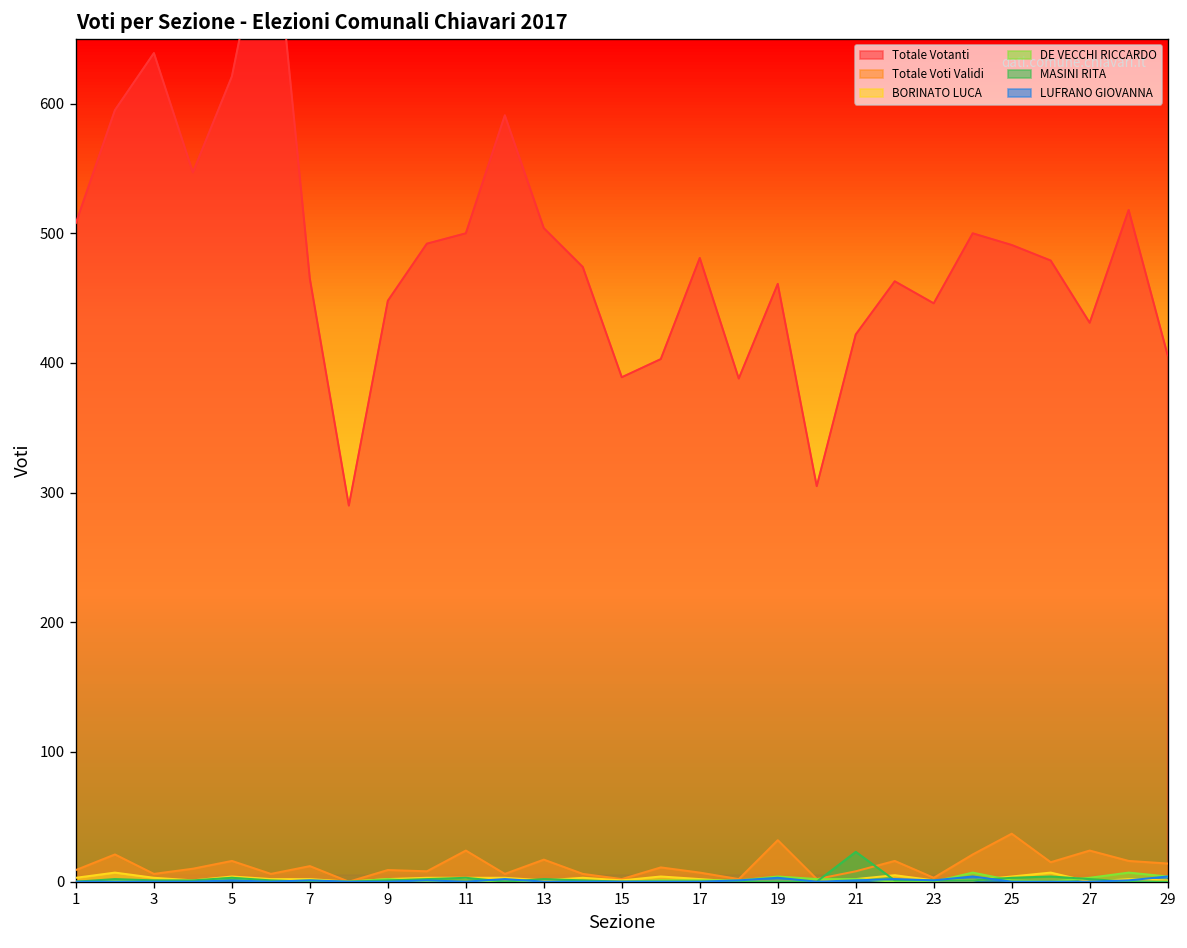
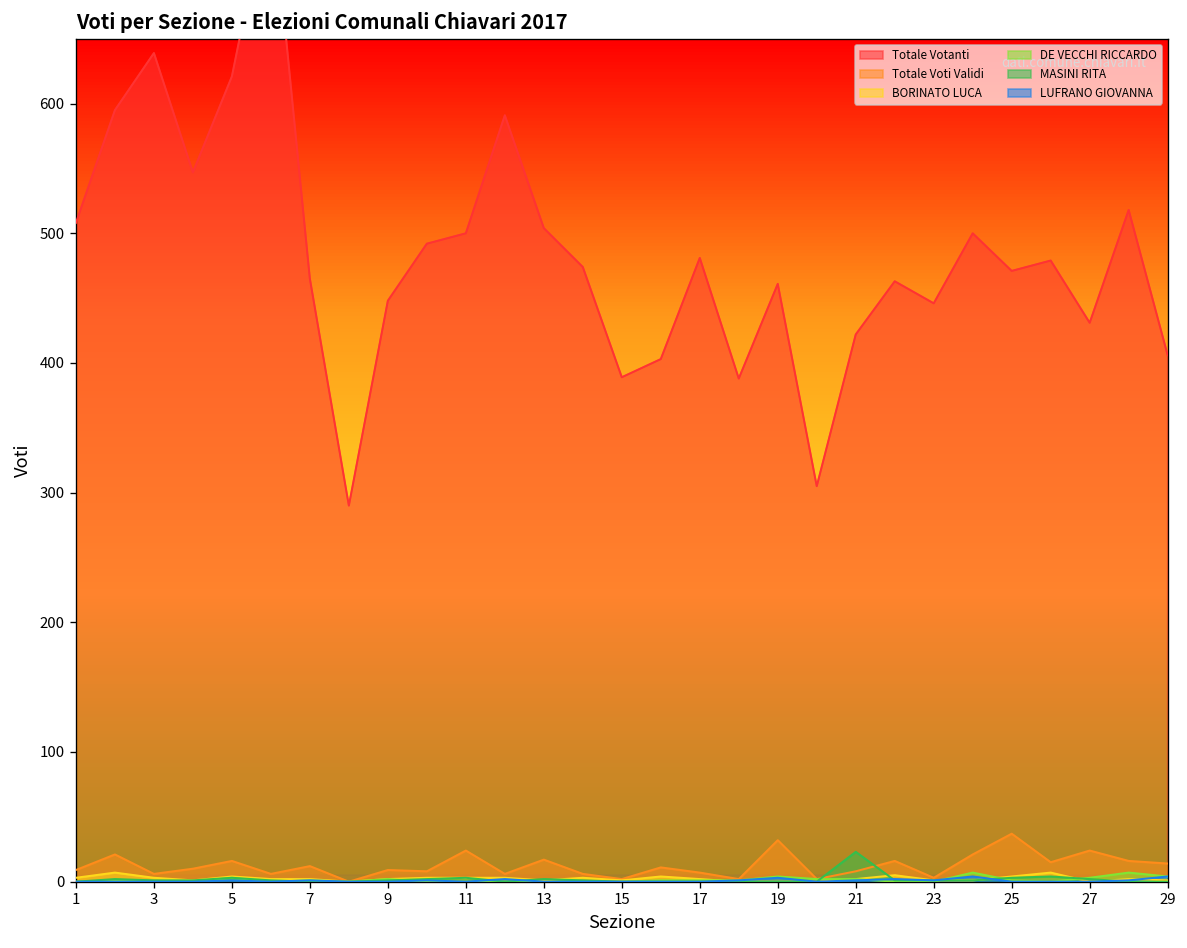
Totale Votanti, 25: 491 -> 471
